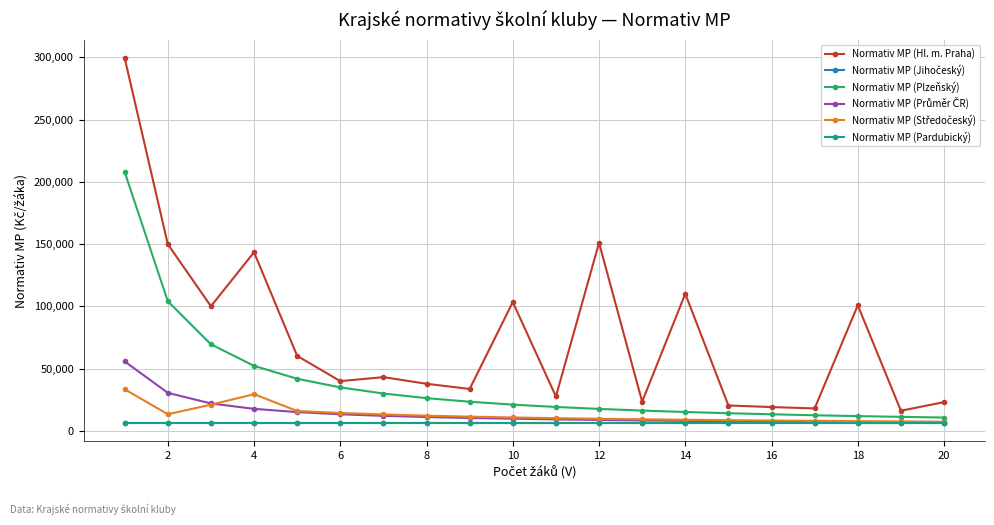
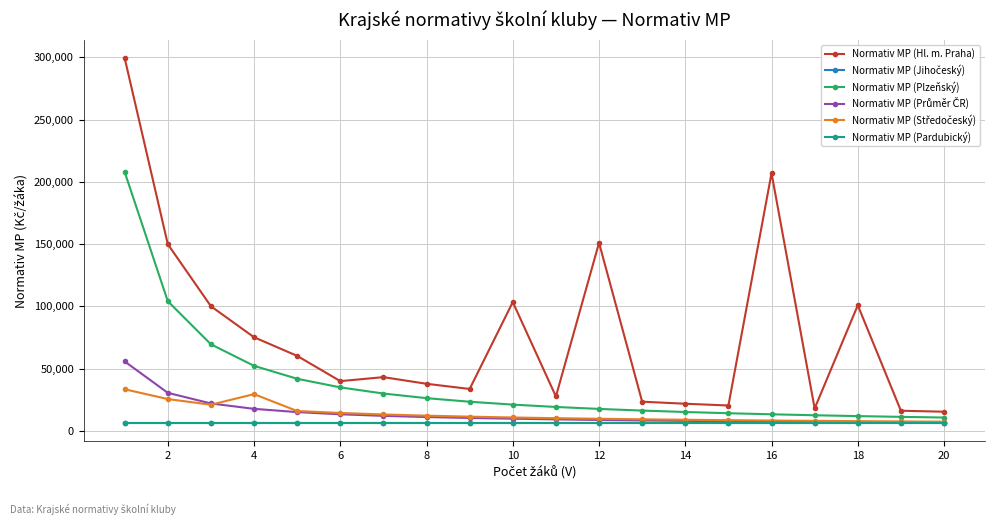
Normativ MP (Středočeský), 2: 13,000 -> 26,000
Normativ MP (Hl. m. Praha), 4: 143,000 -> 75,000
Normativ MP (Hl. m. Praha), 14: 110,000 -> 22,000
Normativ MP (Hl. m. Praha), 16: 19,000 -> 207,000
Normativ MP (Hl. m. Praha), 20: 23,000 -> 15,000
